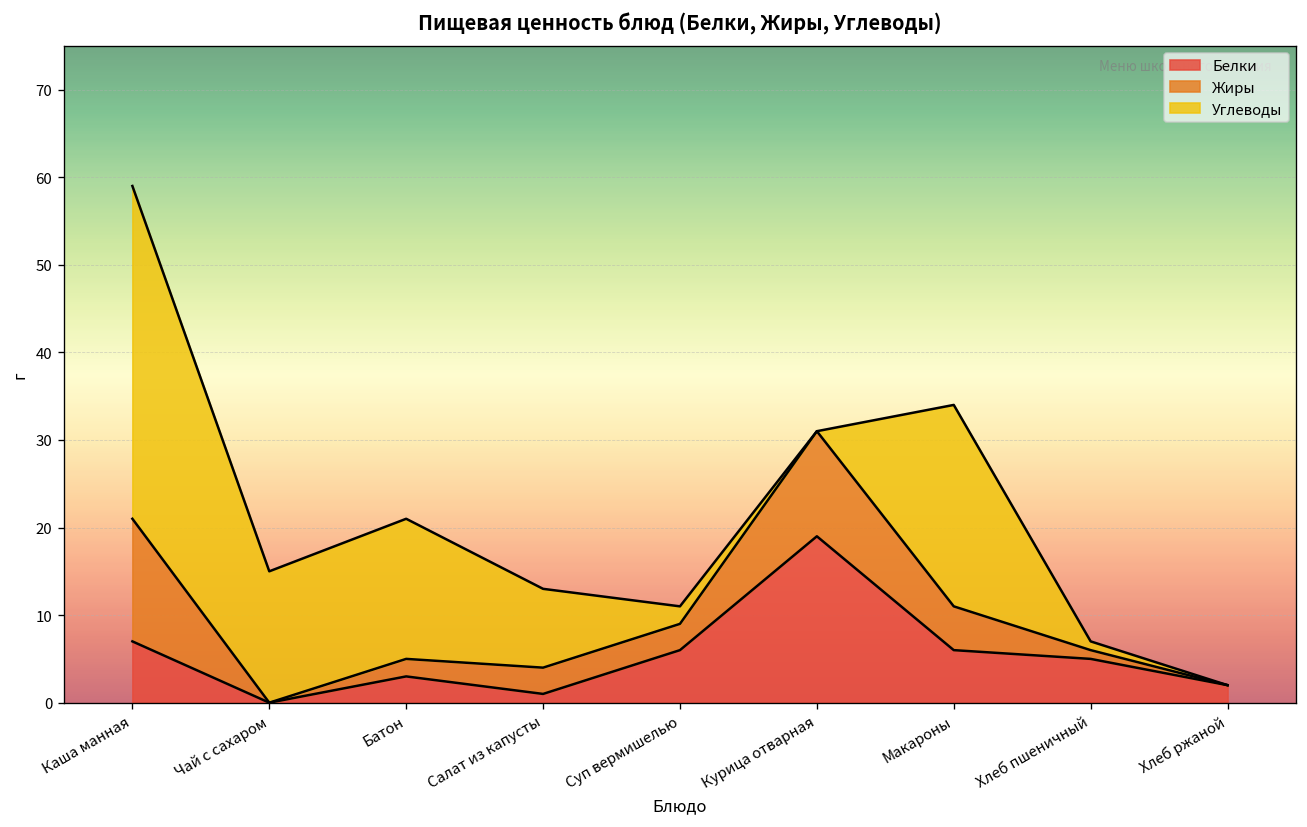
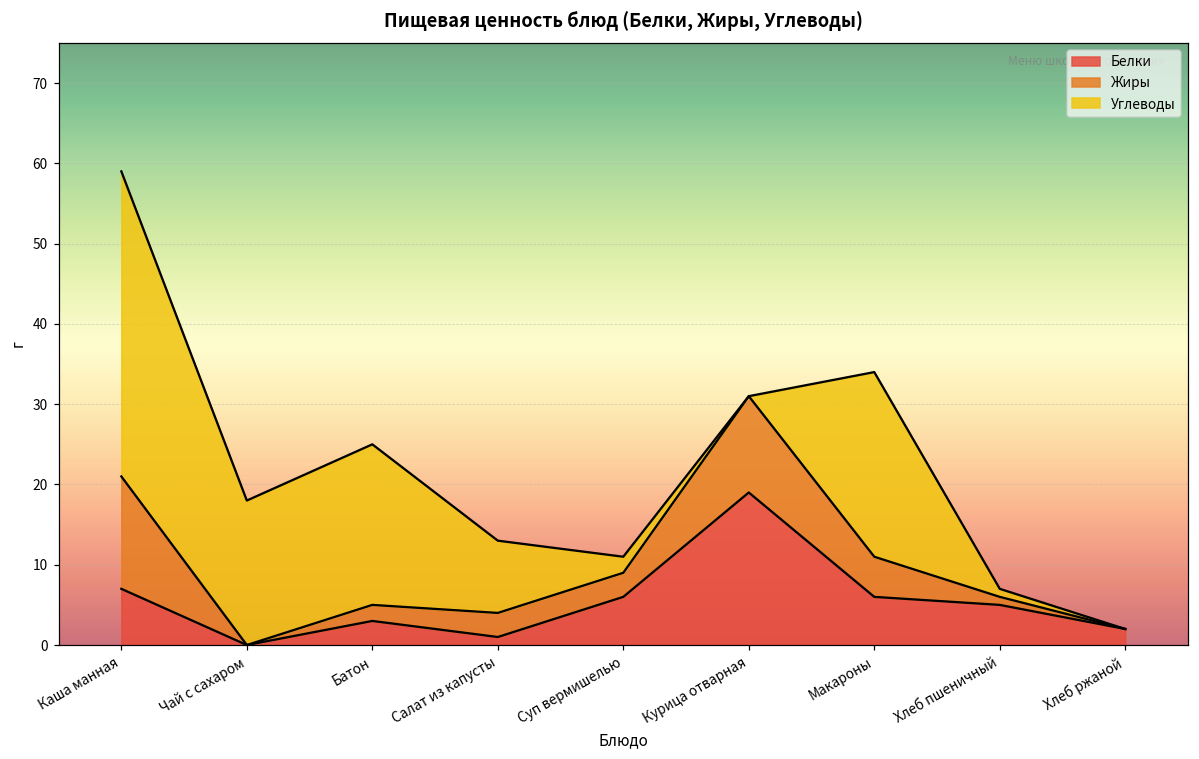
Углеводы, Чай с сахаром: 15 -> 18
Углеводы, Батон: 16 -> 20
